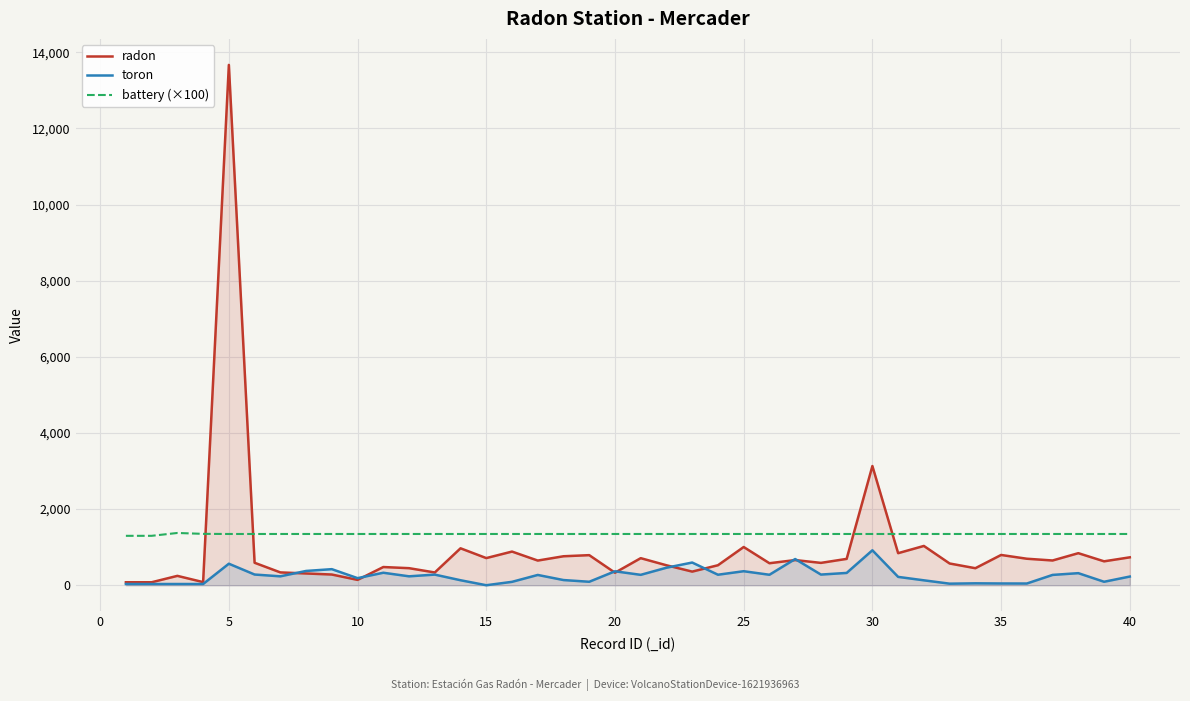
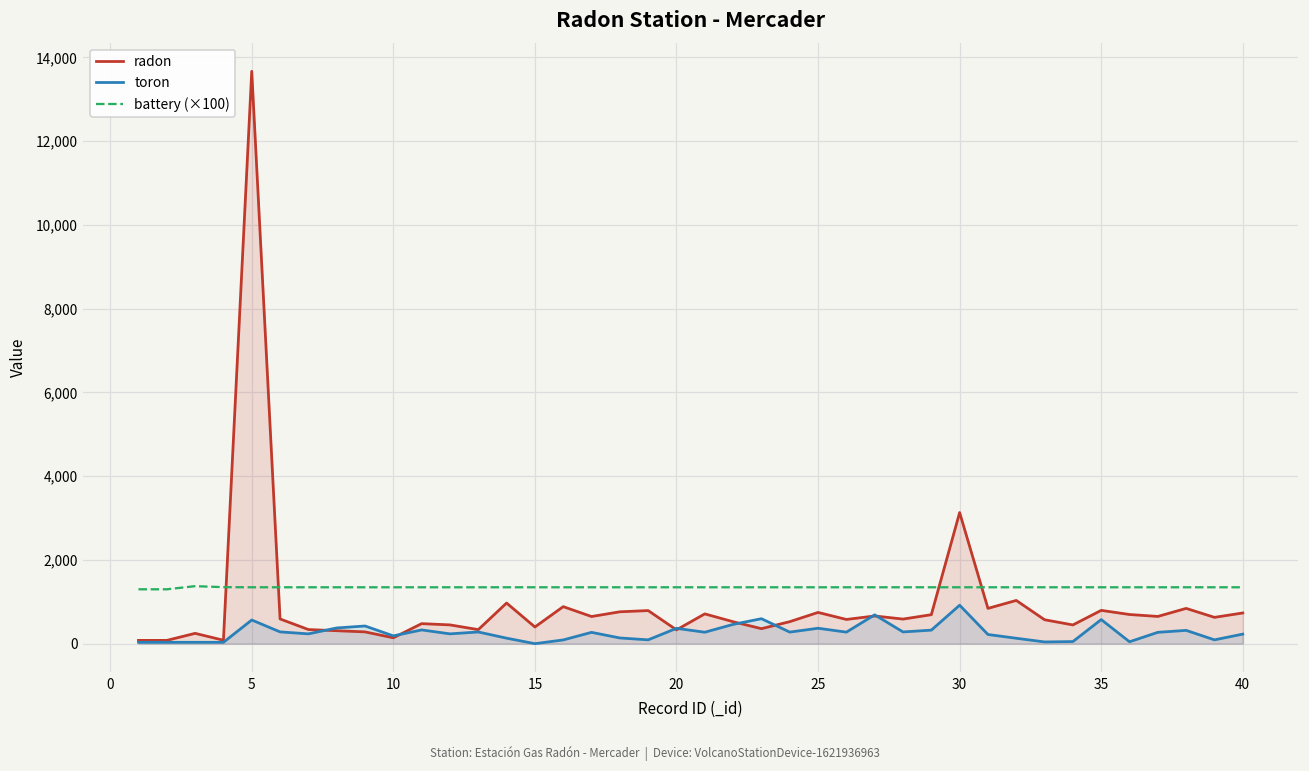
radon, 15: 700 -> 400
radon, 25: 1,000 -> 700
toron, 35: 0 -> 600
